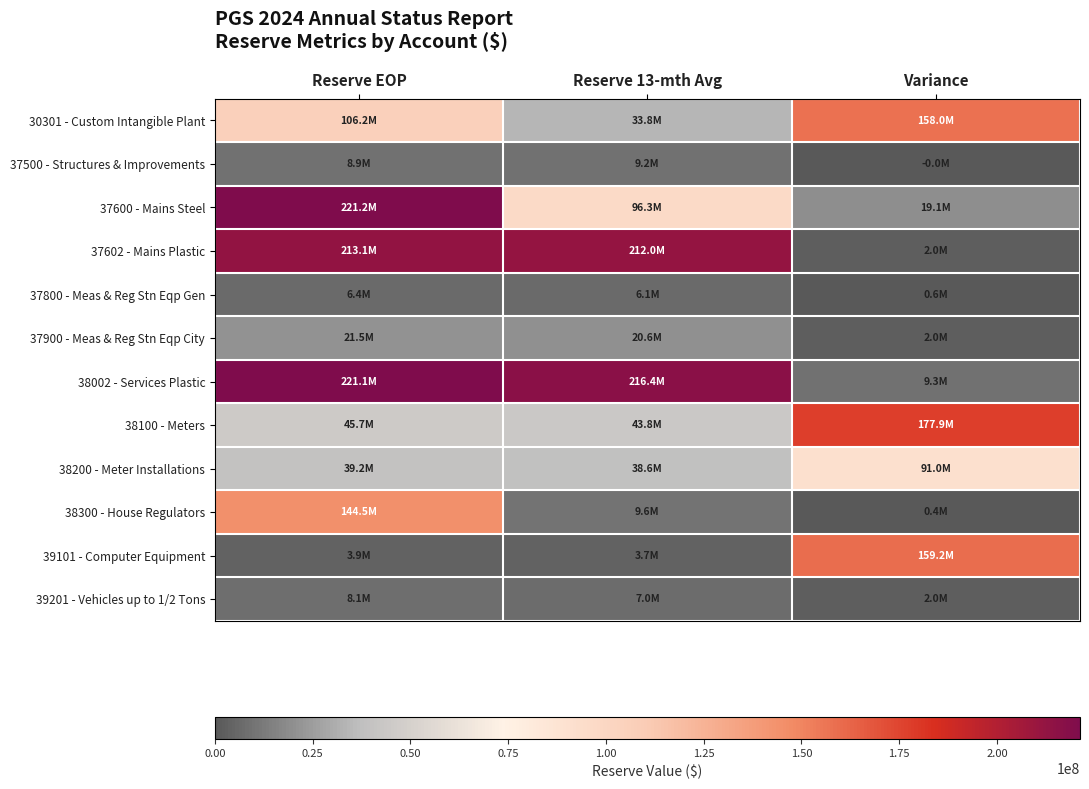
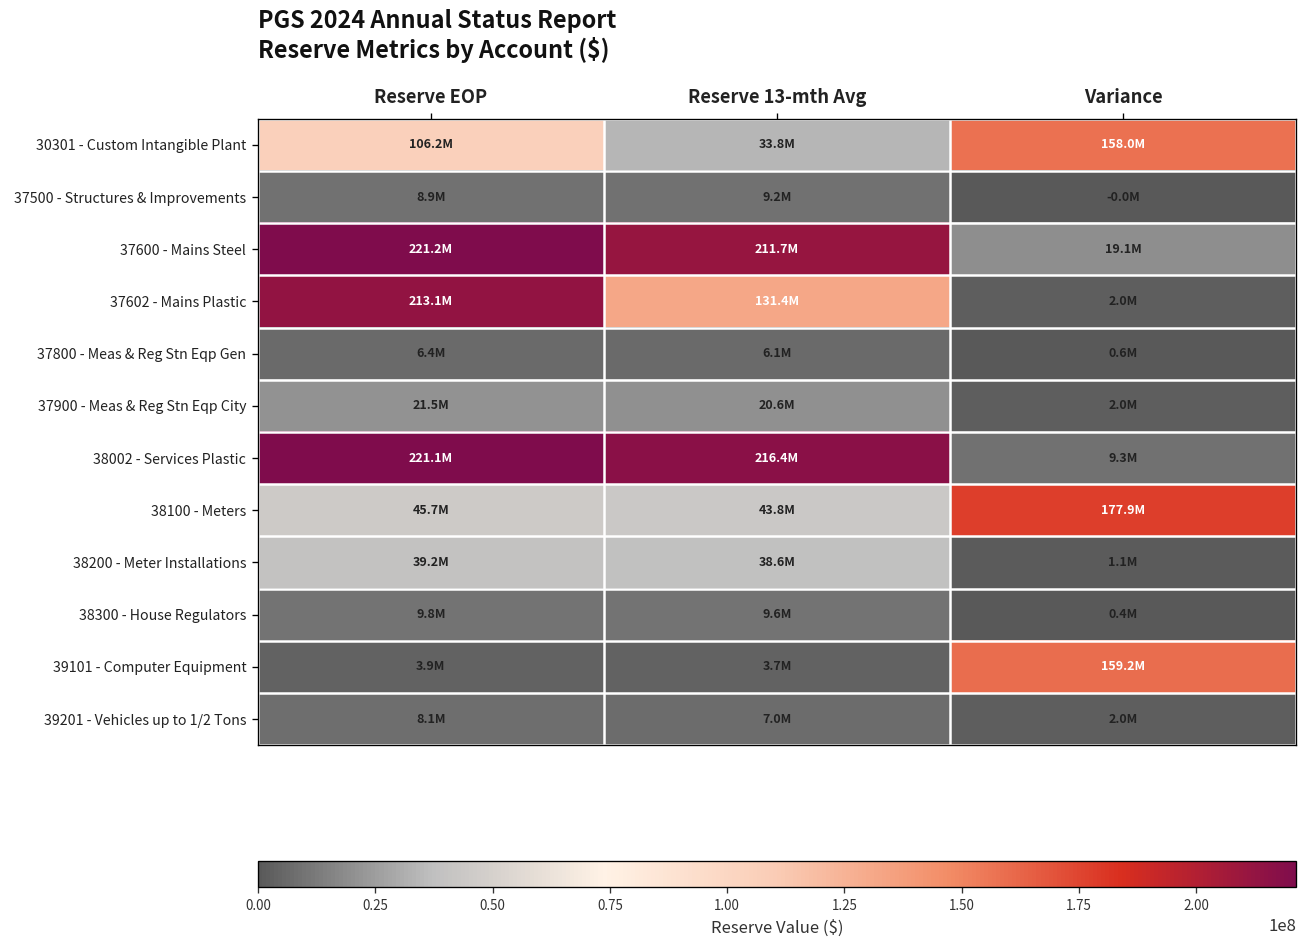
37600 - Mains Steel, Reserve 13-mth Avg: 96.3M -> 211.7M
37602 - Mains Plastic, Reserve 13-mth Avg: 212.0M -> 131.4M
38200 - Meter Installations, Variance: 91.0M -> 1.1M
38300 - House Regulators, Reserve EOP: 144.5M -> 9.8M
